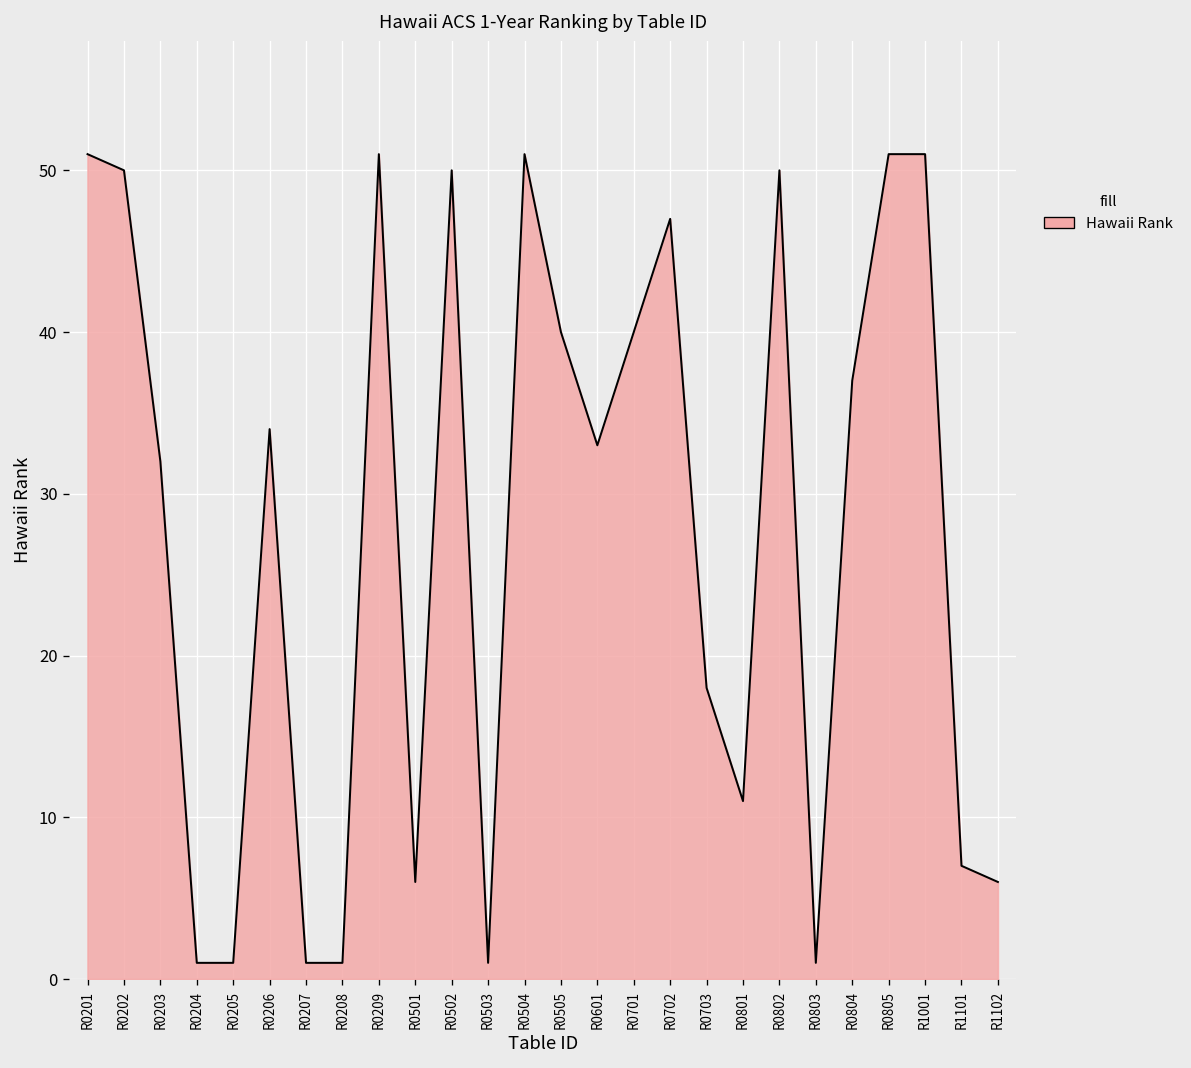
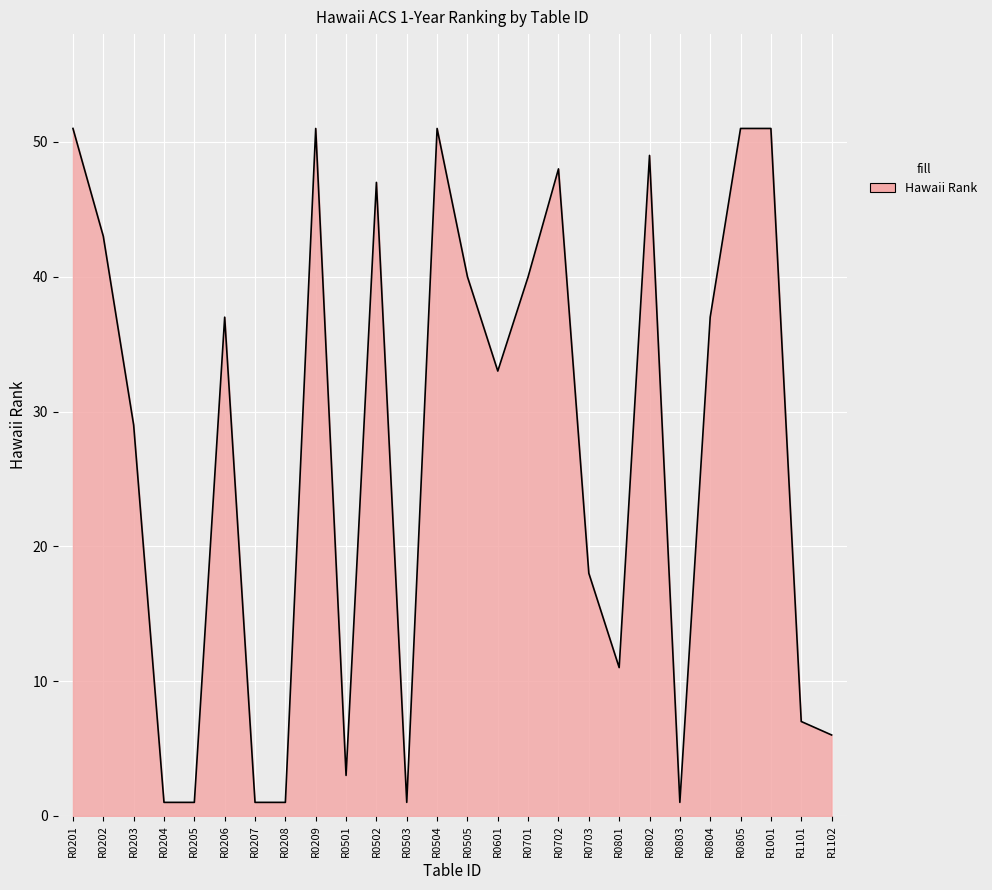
R0202: 50 -> 43
R0203: 32 -> 29
R0206: 34 -> 37
R0501: 6 -> 3
R0502: 50 -> 47
R0702: 47 -> 48
R0802: 50 -> 49
